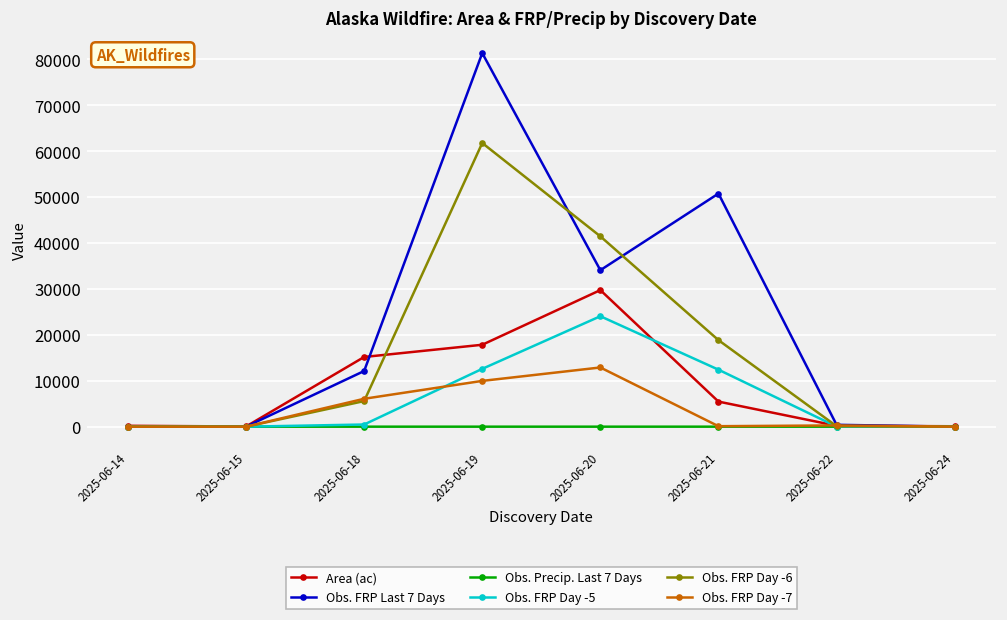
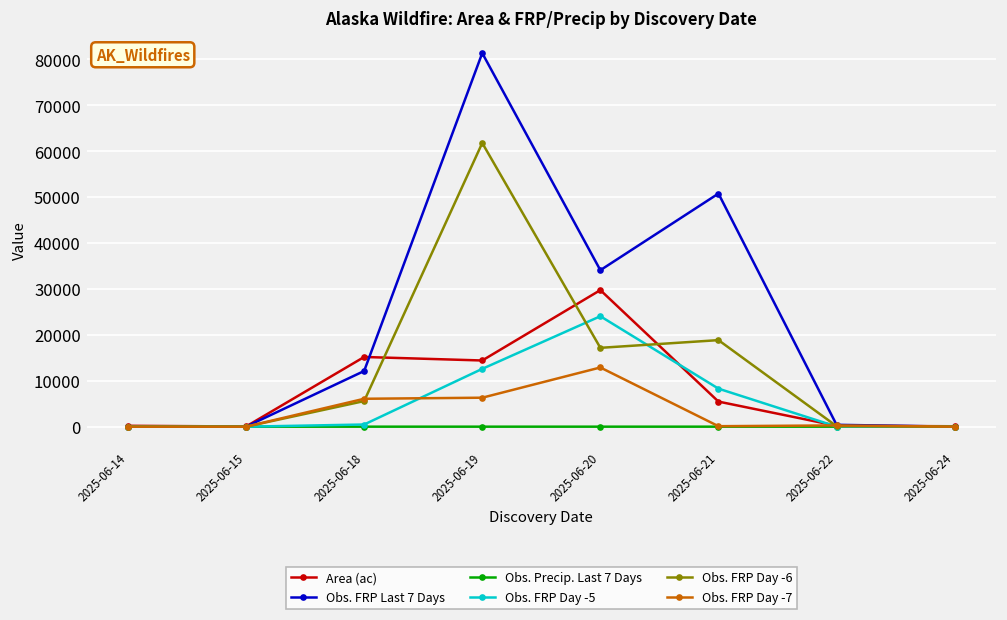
Area (ac), 2025-06-19: 18000 -> 14000
Obs. FRP Day -7, 2025-06-19: 10000 -> 6000
Obs. FRP Day -6, 2025-06-20: 41000 -> 17000
Obs. FRP Day -5, 2025-06-21: 12000 -> 8000
